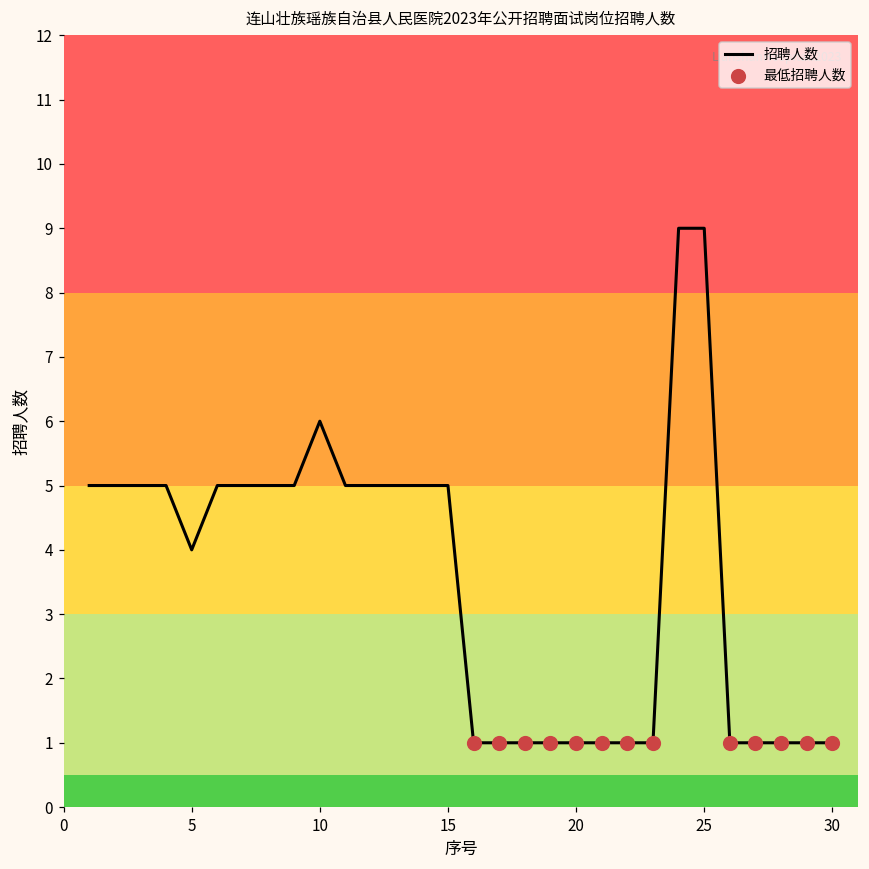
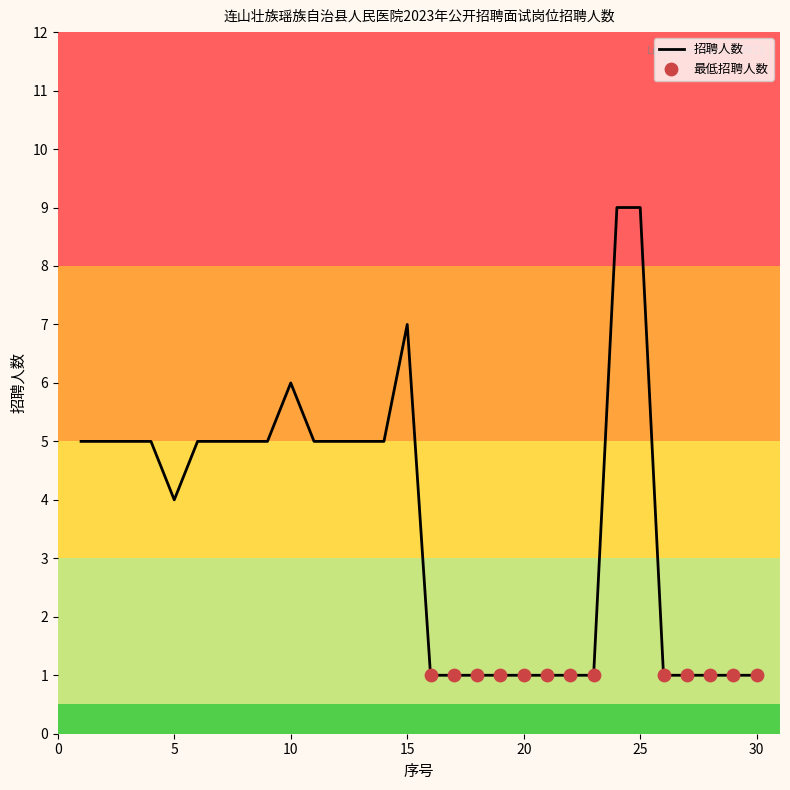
招聘人数, 15: 5 -> 7
